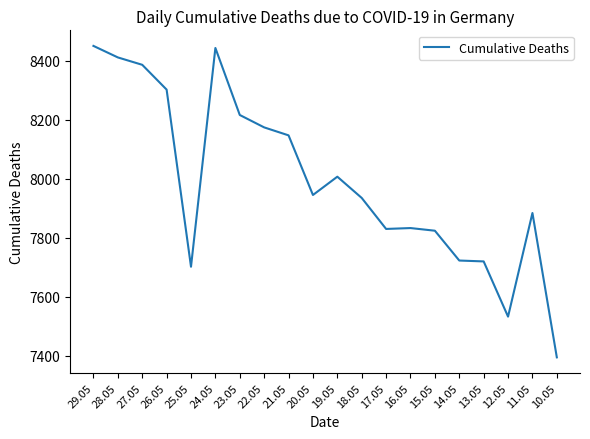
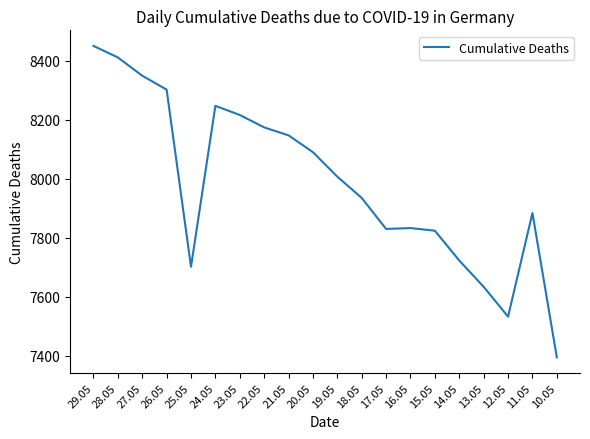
27.05: 8390 -> 8350
24.05: 8440 -> 8250
20.05: 7950 -> 8090
13.05: 7720 -> 7630
